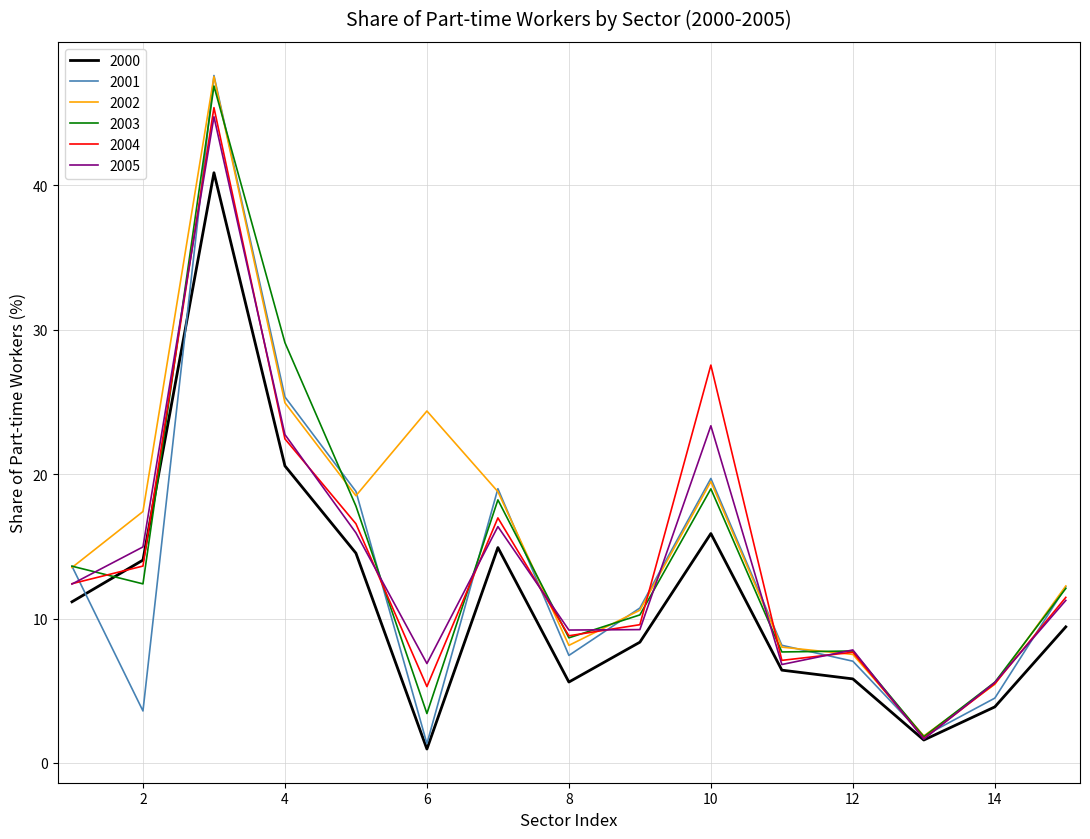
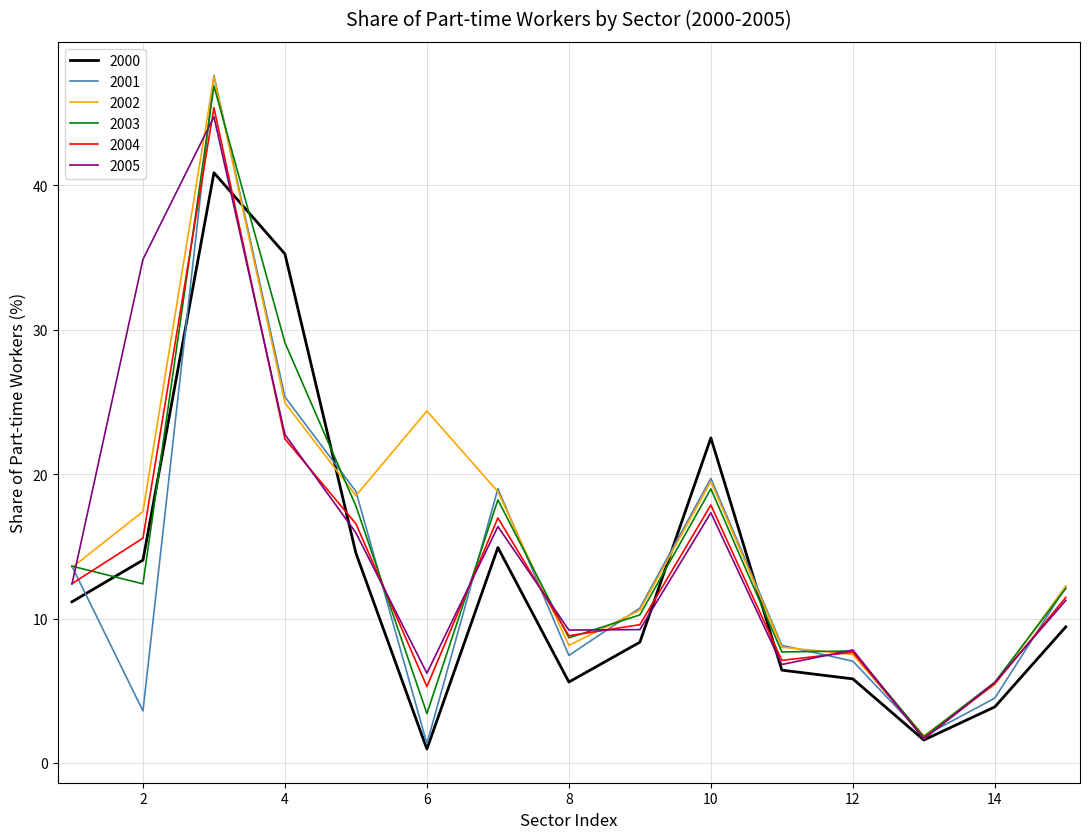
2004, 2: 13.6 -> 15.6
2005, 2: 15.0 -> 34.9
2000, 4: 20.6 -> 35.2
2005, 6: 6.9 -> 6.2
2000, 10: 15.9 -> 22.5
2004, 10: 27.6 -> 17.9
2005, 10: 23.4 -> 17.3
